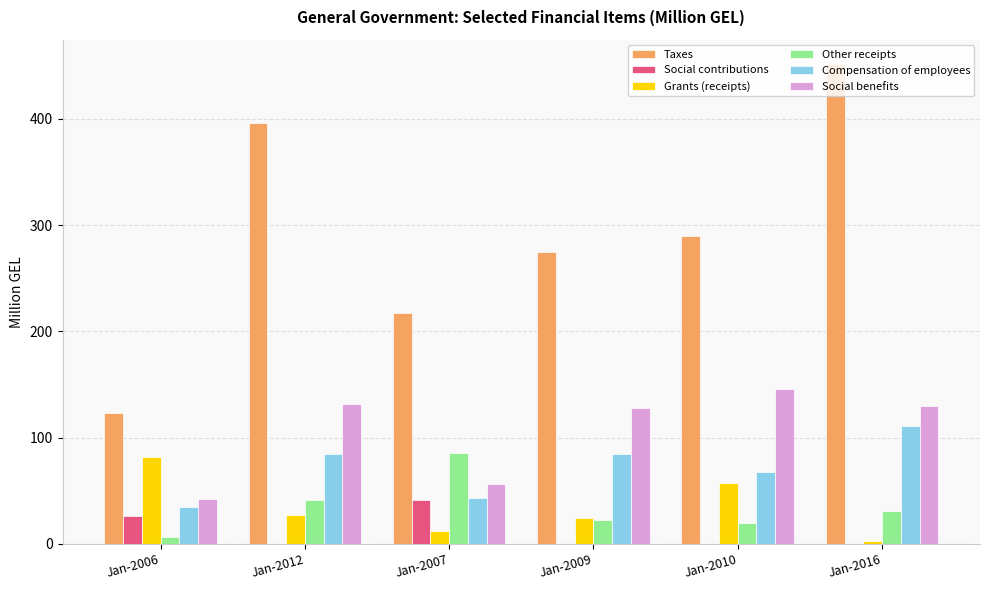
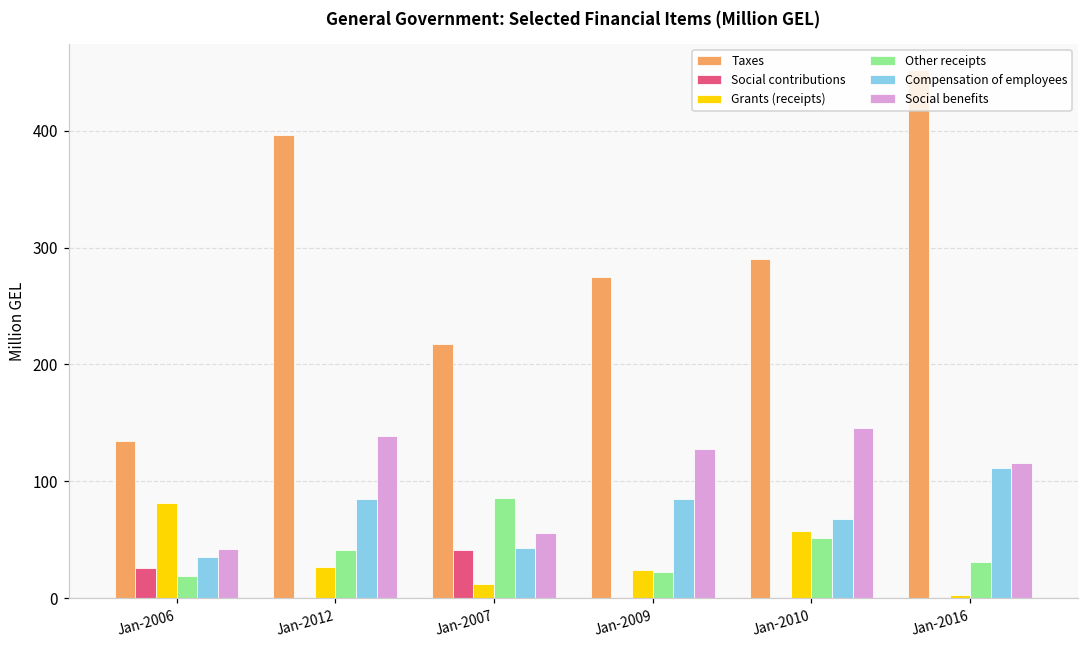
Taxes, Jan-2006: 123 -> 134
Other receipts, Jan-2006: 7 -> 19
Social benefits, Jan-2012: 131 -> 139
Other receipts, Jan-2010: 20 -> 52
Social benefits, Jan-2016: 129 -> 116
